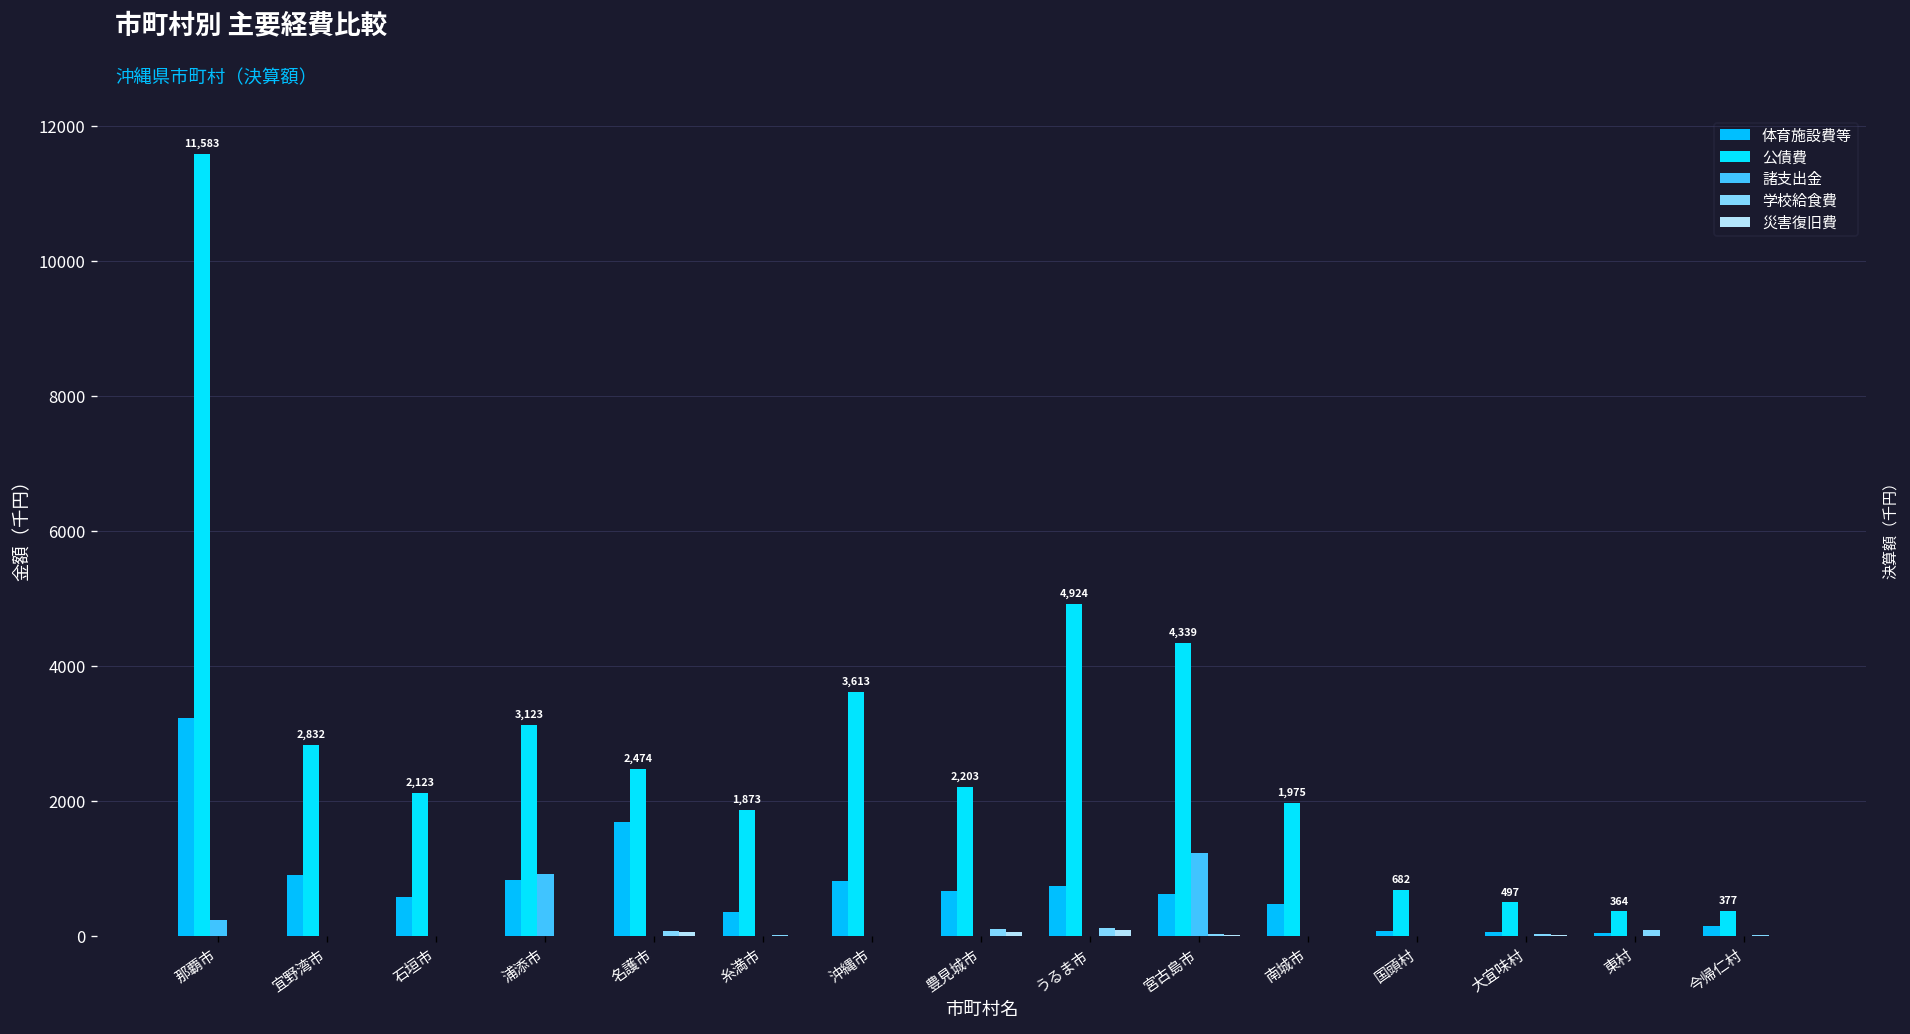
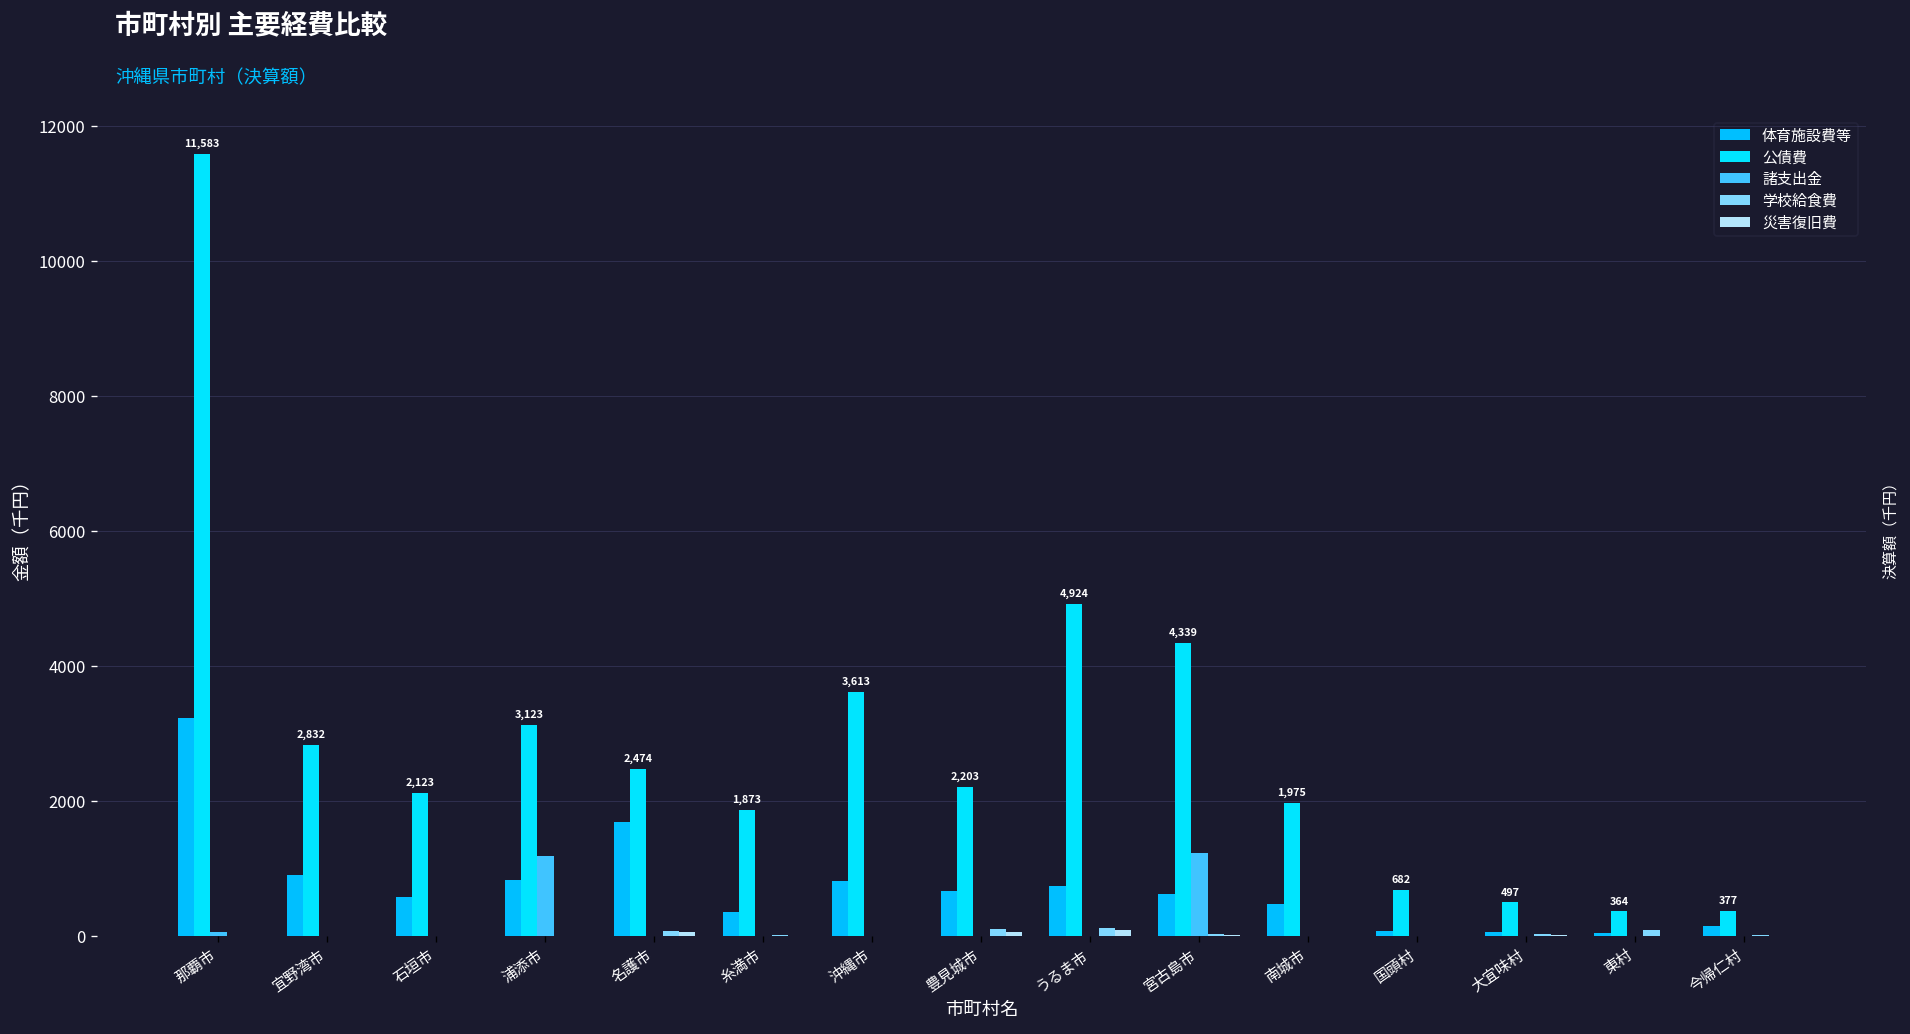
諸支出金, 那覇市: 200 -> 100
諸支出金, 浦添市: 900 -> 1200
